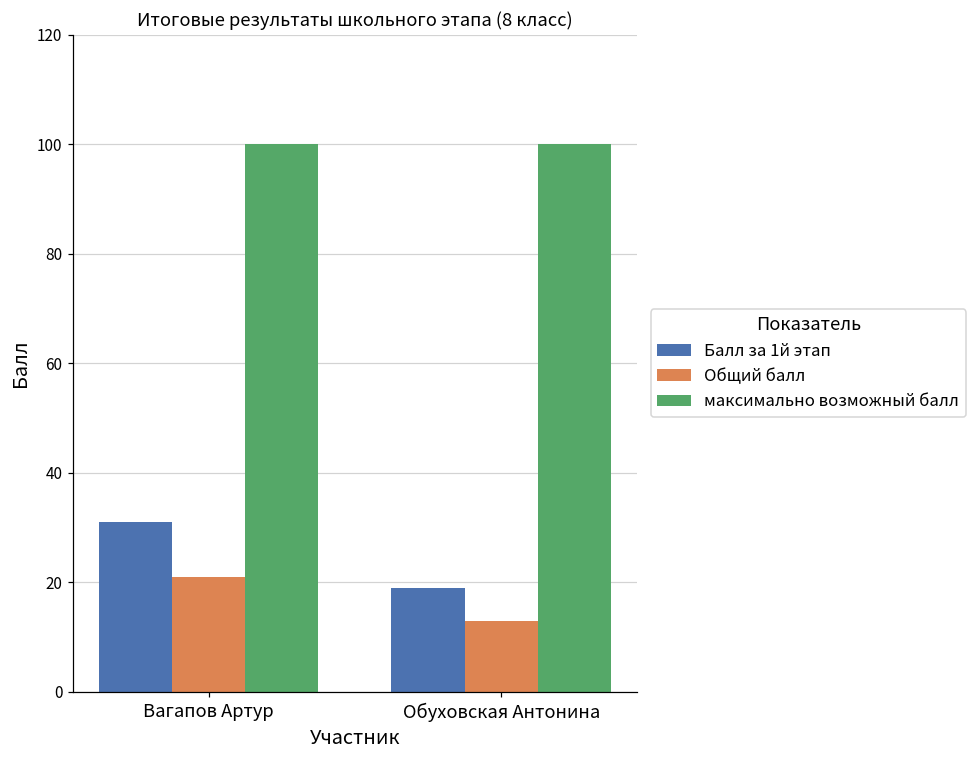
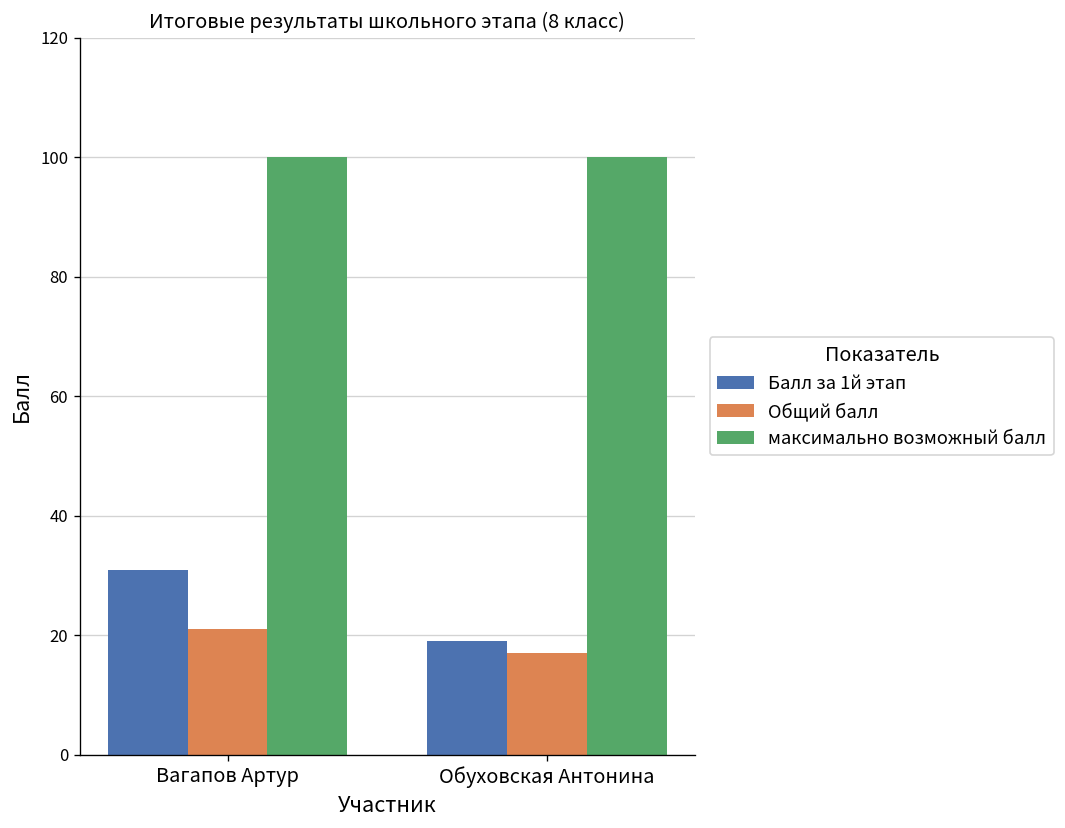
Общий балл, Обуховская Антонина: 13 -> 17
